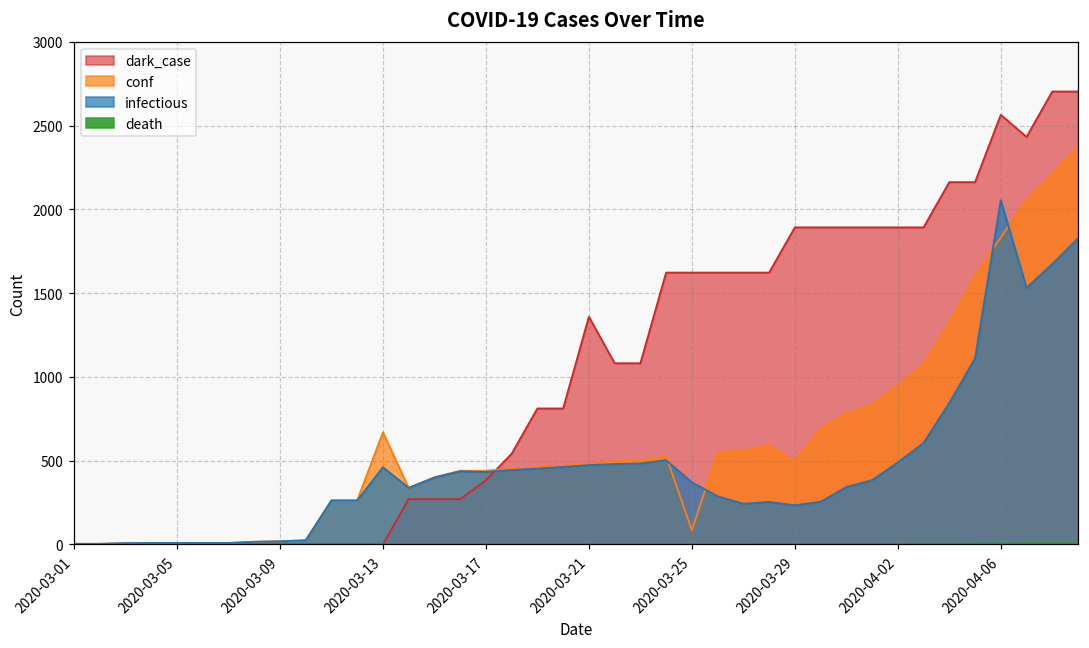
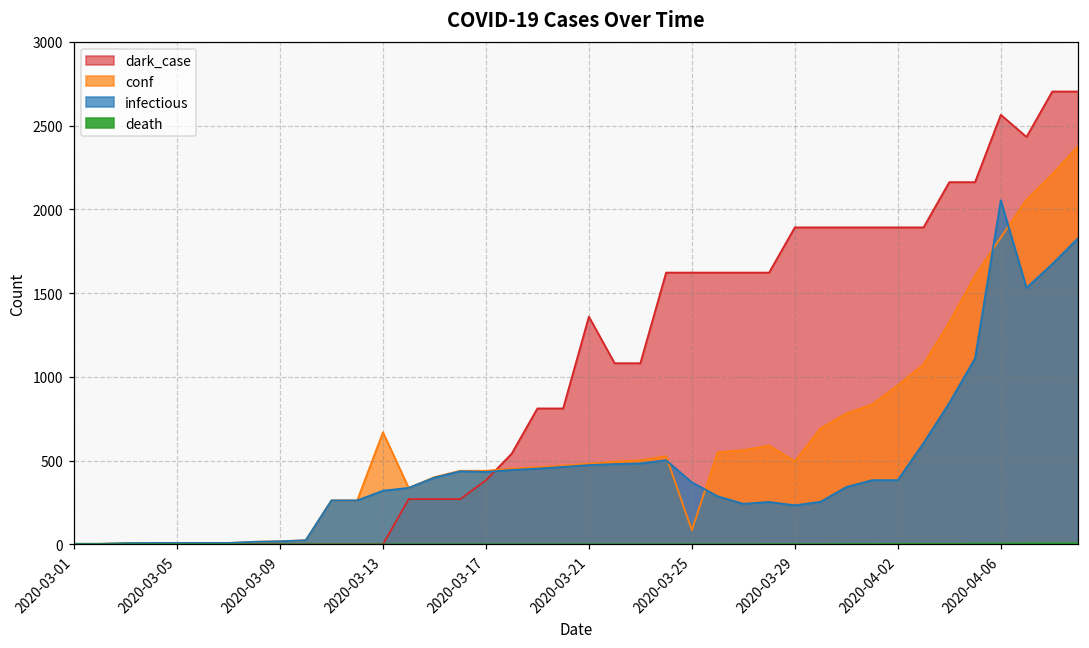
infectious, 2020-03-13: 460 -> 320
infectious, 2020-04-02: 490 -> 380
